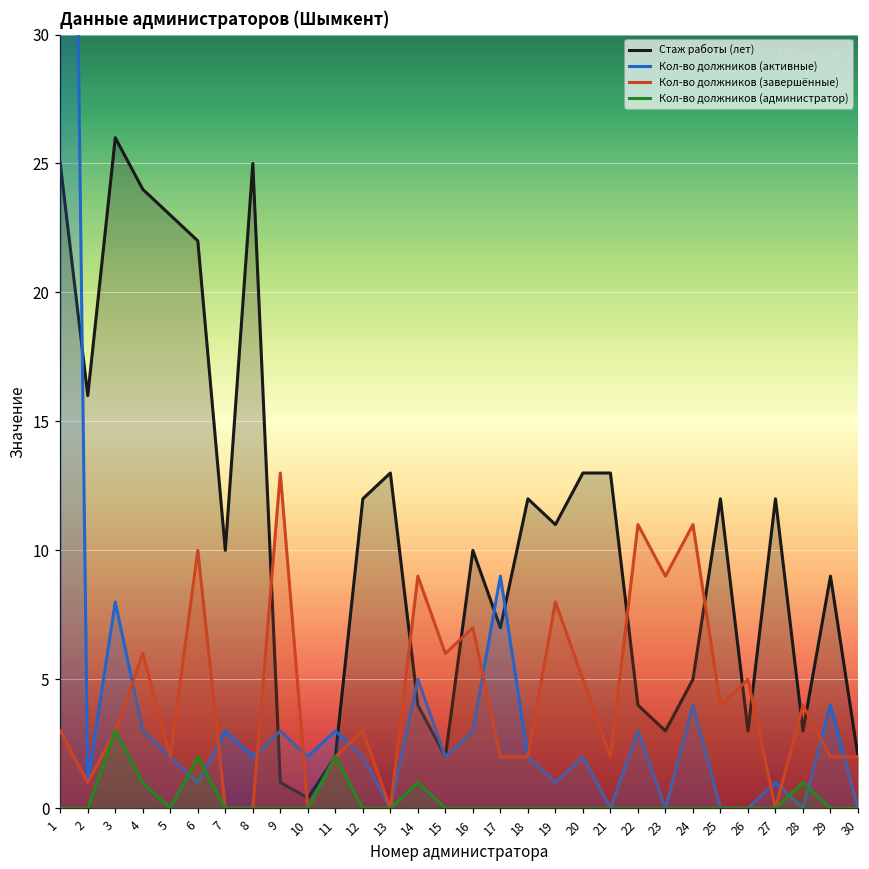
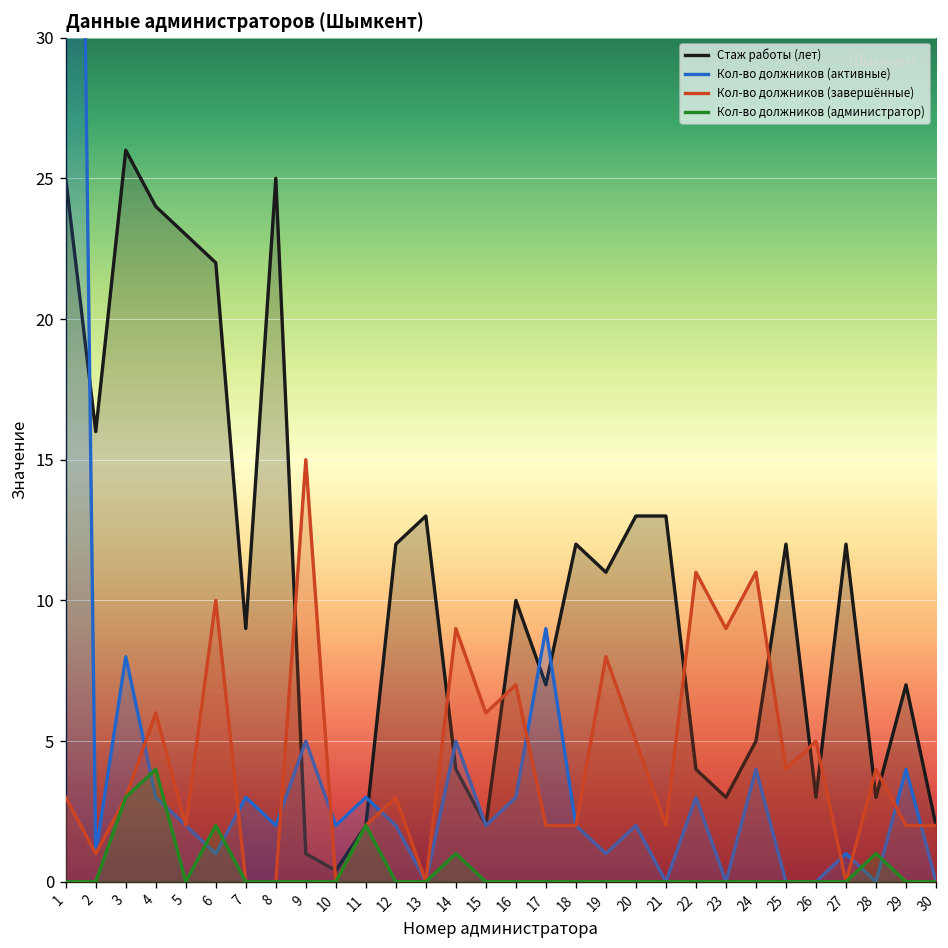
Кол-во должников (администратор), 4: 1 -> 4
Стаж работы (лет), 7: 10 -> 9
Кол-во должников (активные), 9: 3 -> 5
Кол-во должников (завершённые), 9: 13 -> 15
Стаж работы (лет), 29: 9 -> 7
